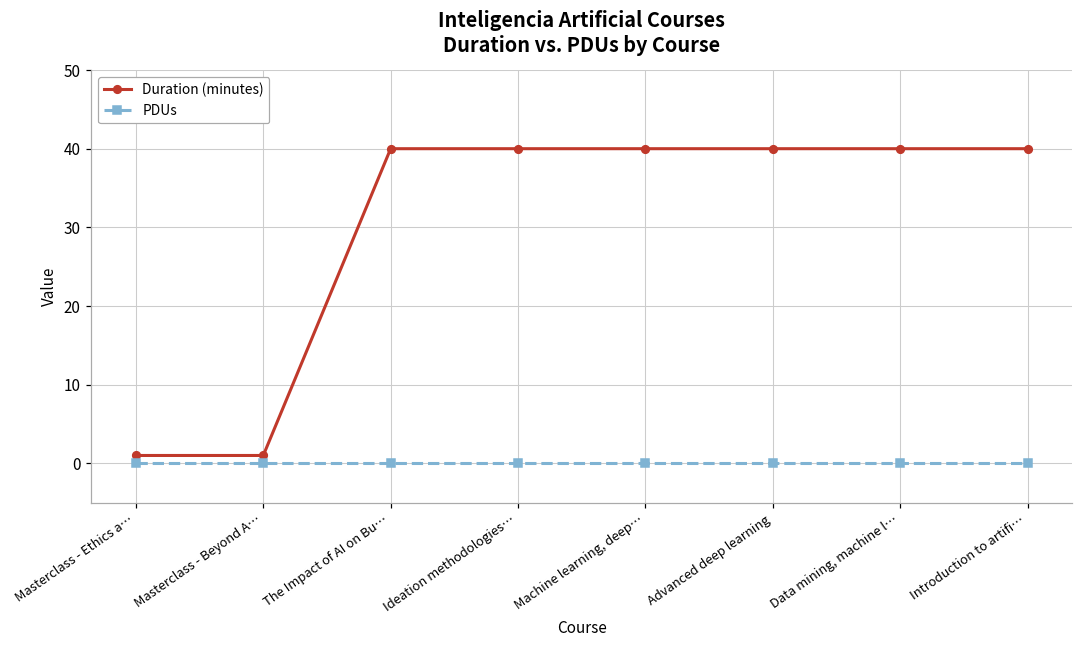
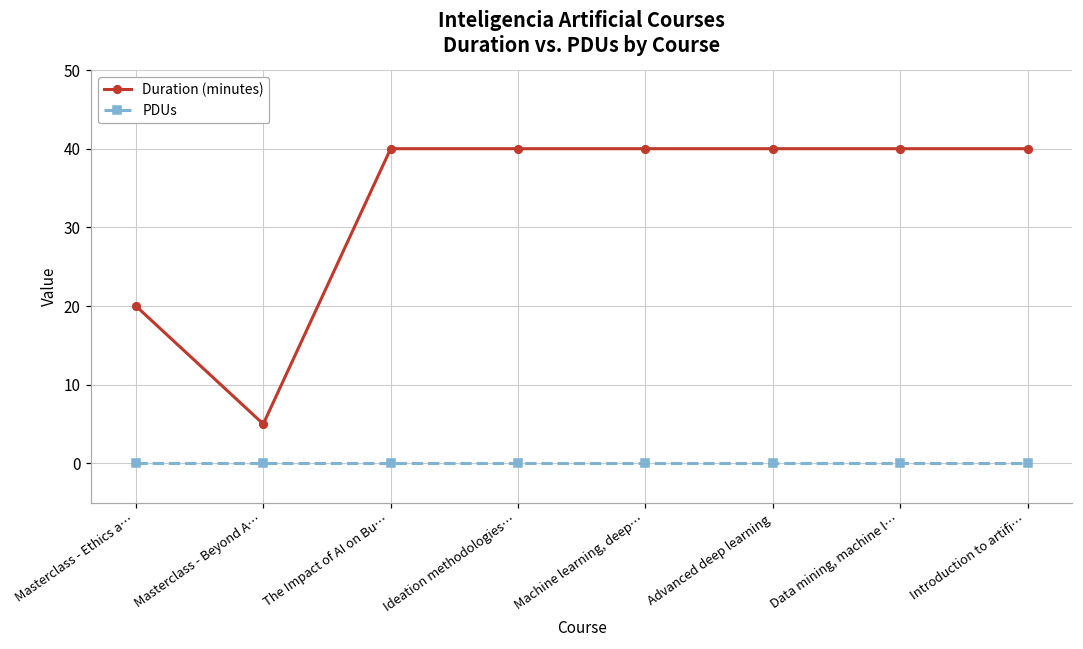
Duration (minutes), Masterclass - Ethics a…: 1 -> 20
Duration (minutes), Masterclass - Beyond A…: 1 -> 5
